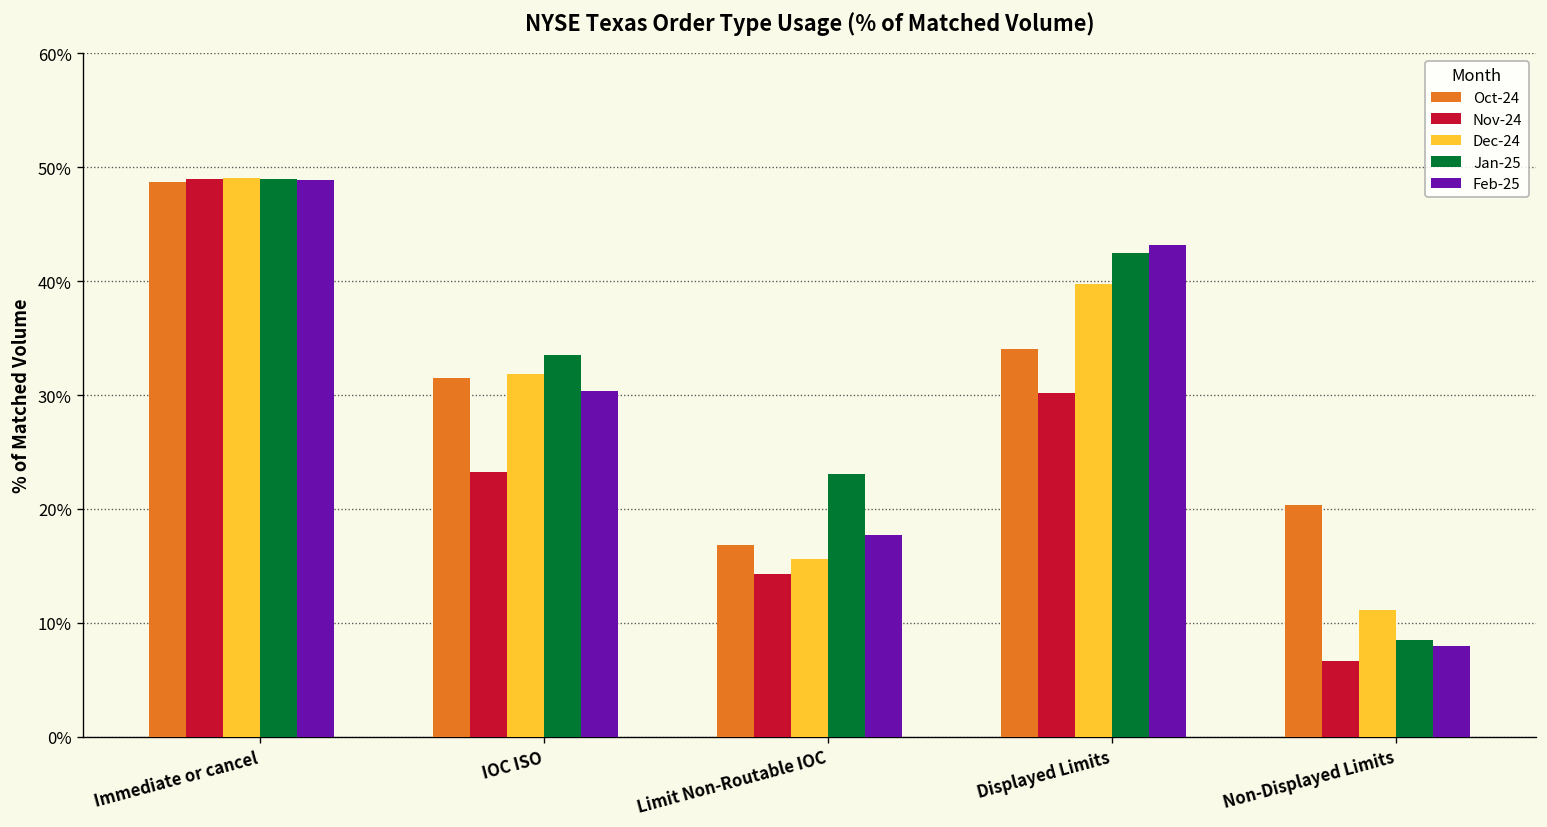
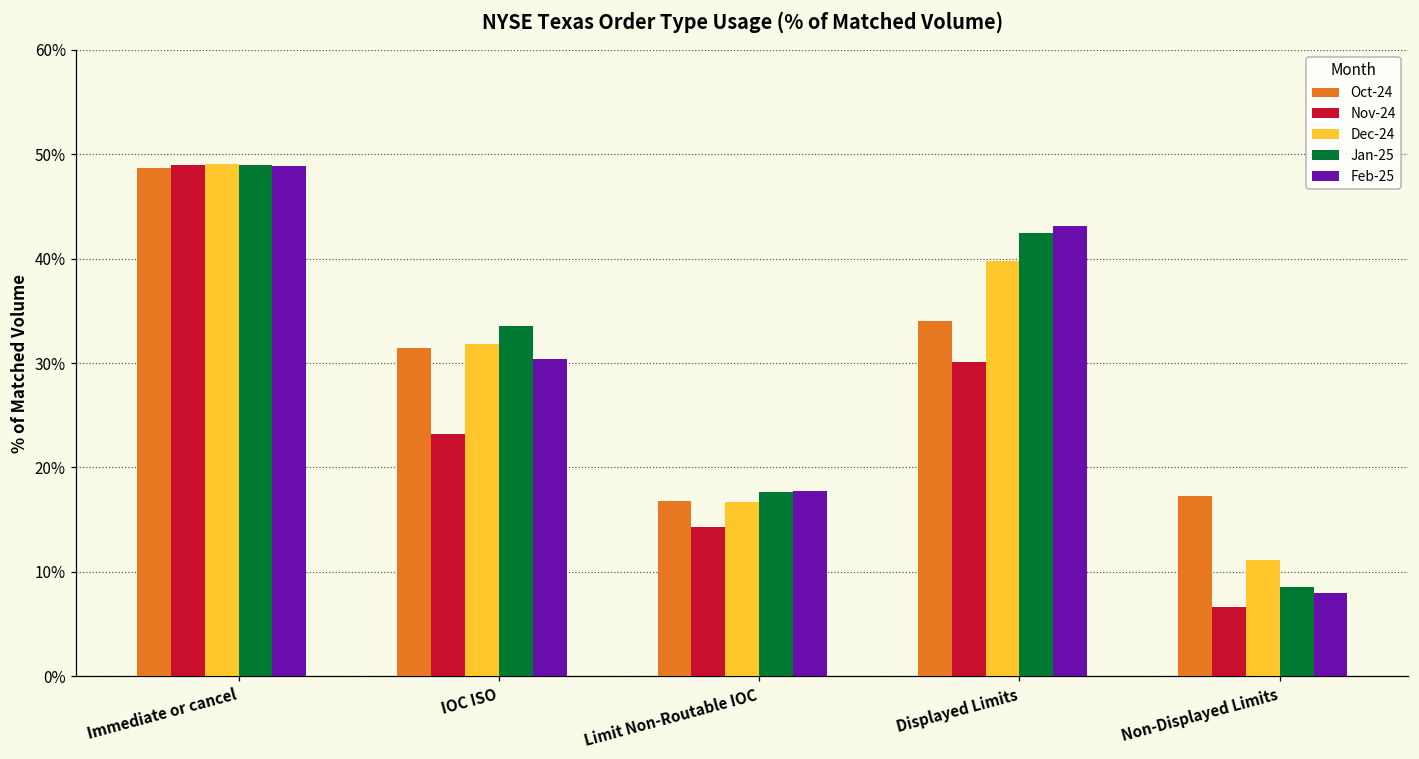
Dec-24, Limit Non-Routable IOC: 16% -> 17%
Jan-25, Limit Non-Routable IOC: 23% -> 18%
Oct-24, Non-Displayed Limits: 20% -> 17%
